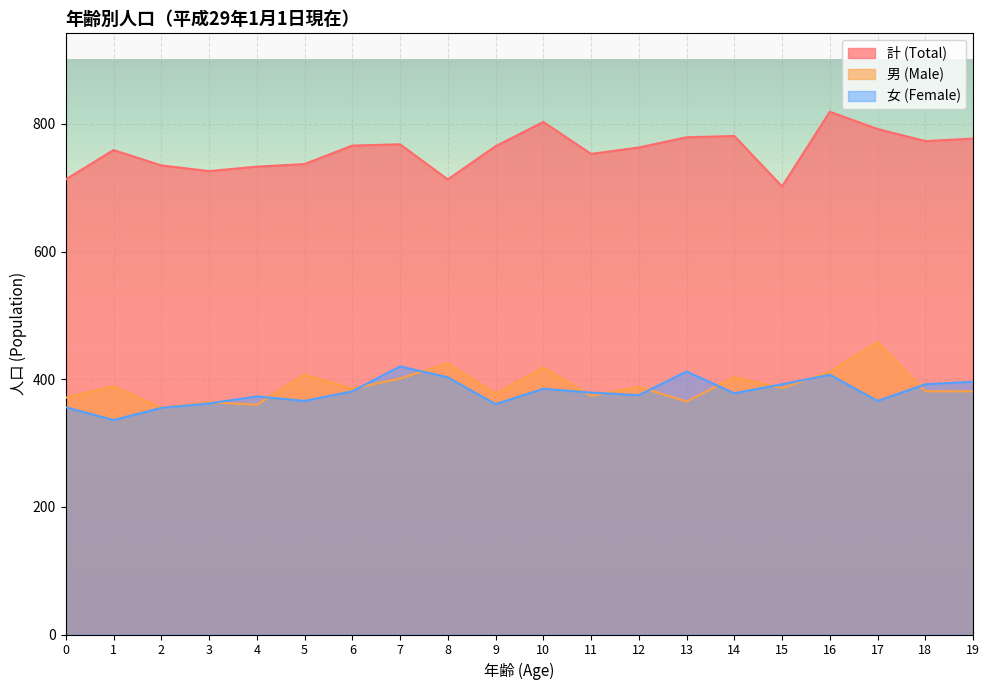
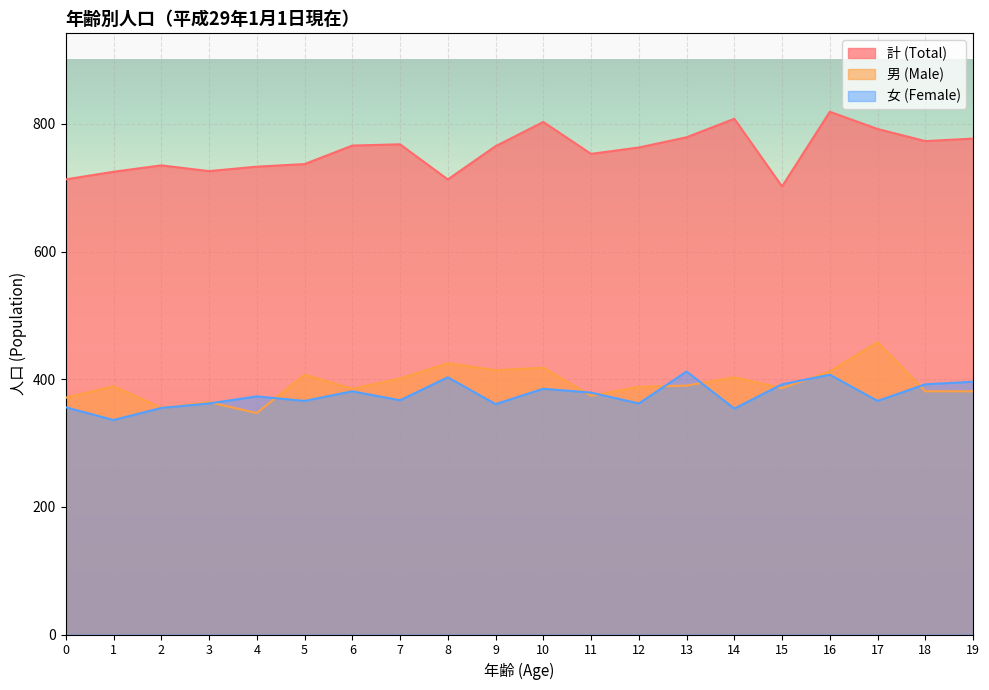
計 (Total), 1: 760 -> 730
男 (Male), 4: 360 -> 350
女 (Female), 7: 420 -> 370
男 (Male), 9: 380 -> 410
女 (Female), 12: 380 -> 360
男 (Male), 13: 370 -> 390
計 (Total), 14: 780 -> 810
女 (Female), 14: 380 -> 350
